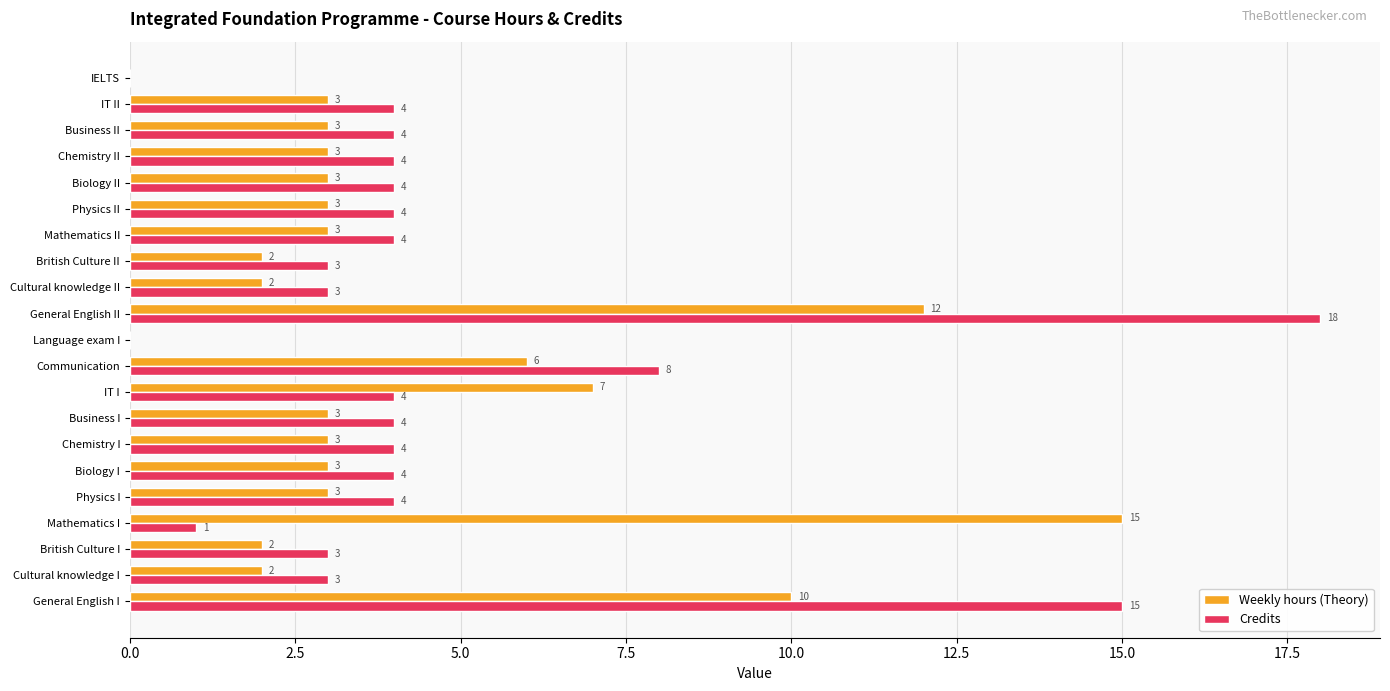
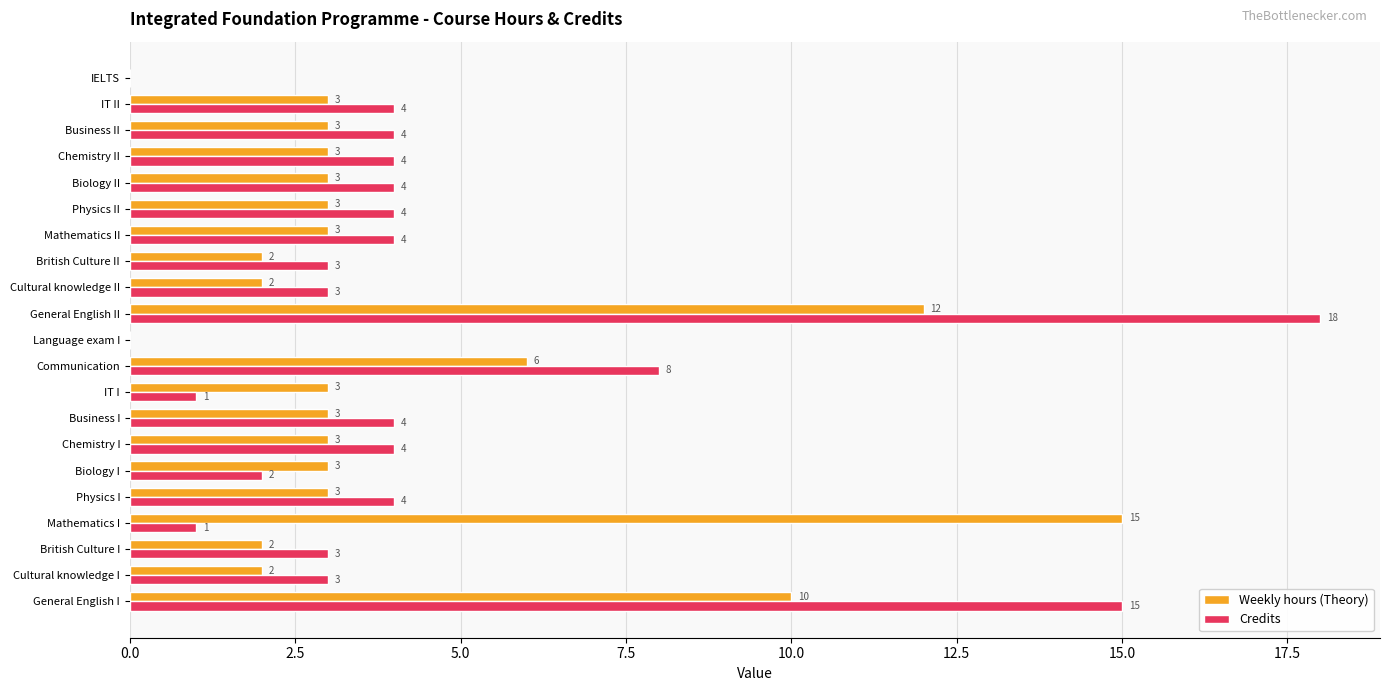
Weekly hours (Theory), IT I: 7 -> 3
Credits, IT I: 4 -> 1
Credits, Biology I: 4 -> 2
